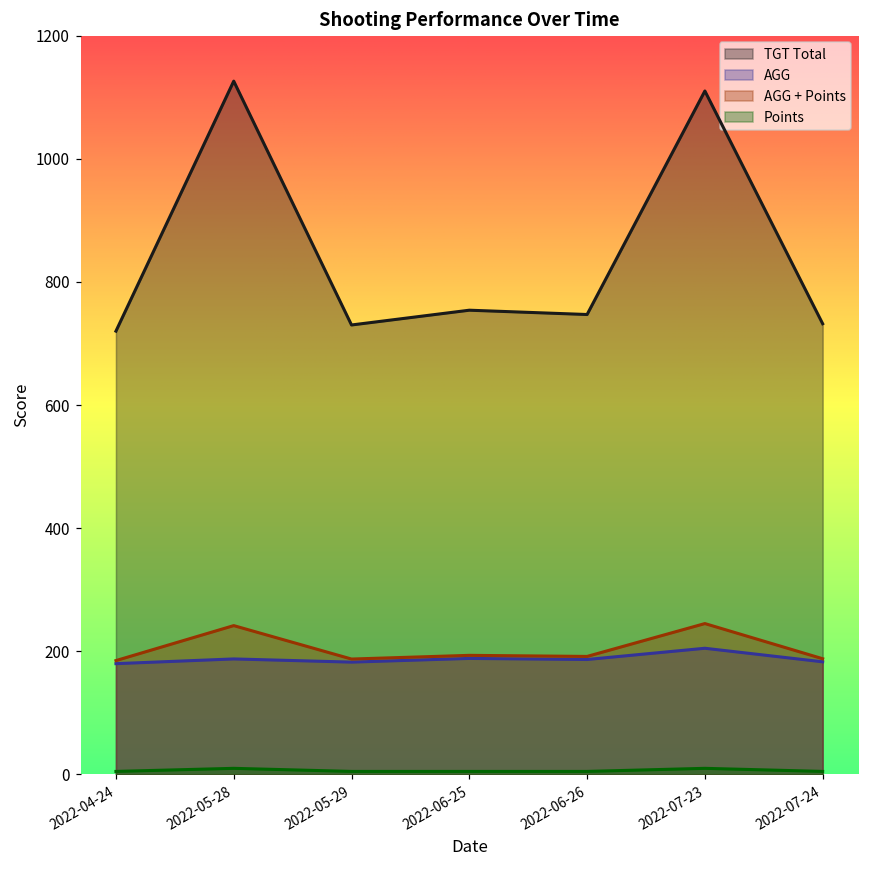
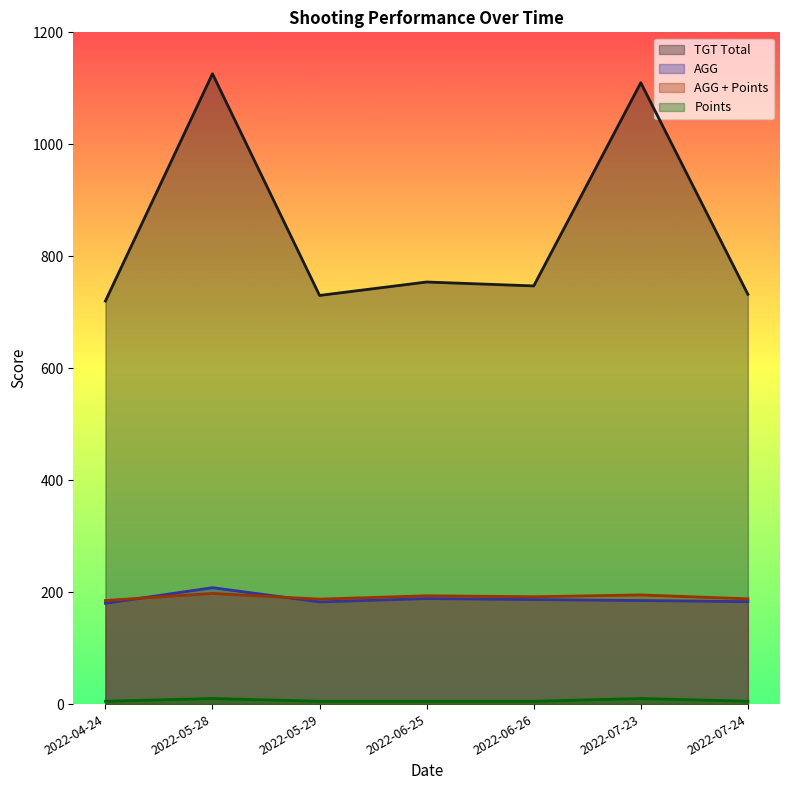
AGG, 2022-05-28: 190 -> 210
AGG + Points, 2022-05-28: 240 -> 200
AGG, 2022-07-23: 210 -> 190
AGG + Points, 2022-07-23: 250 -> 200
